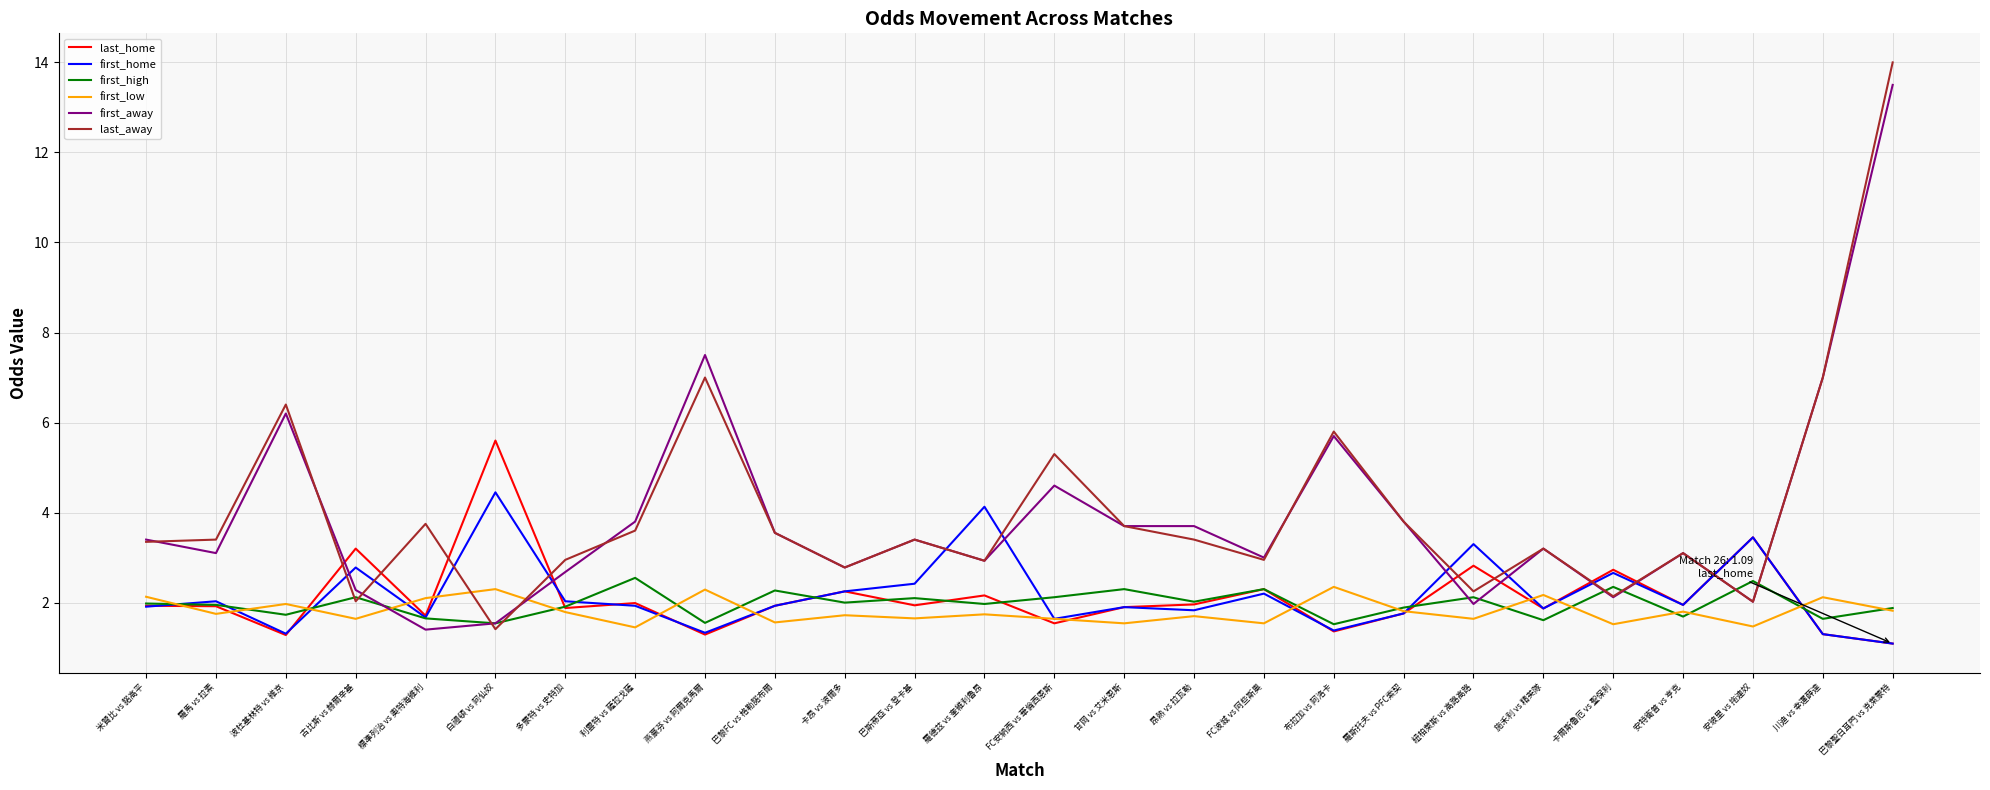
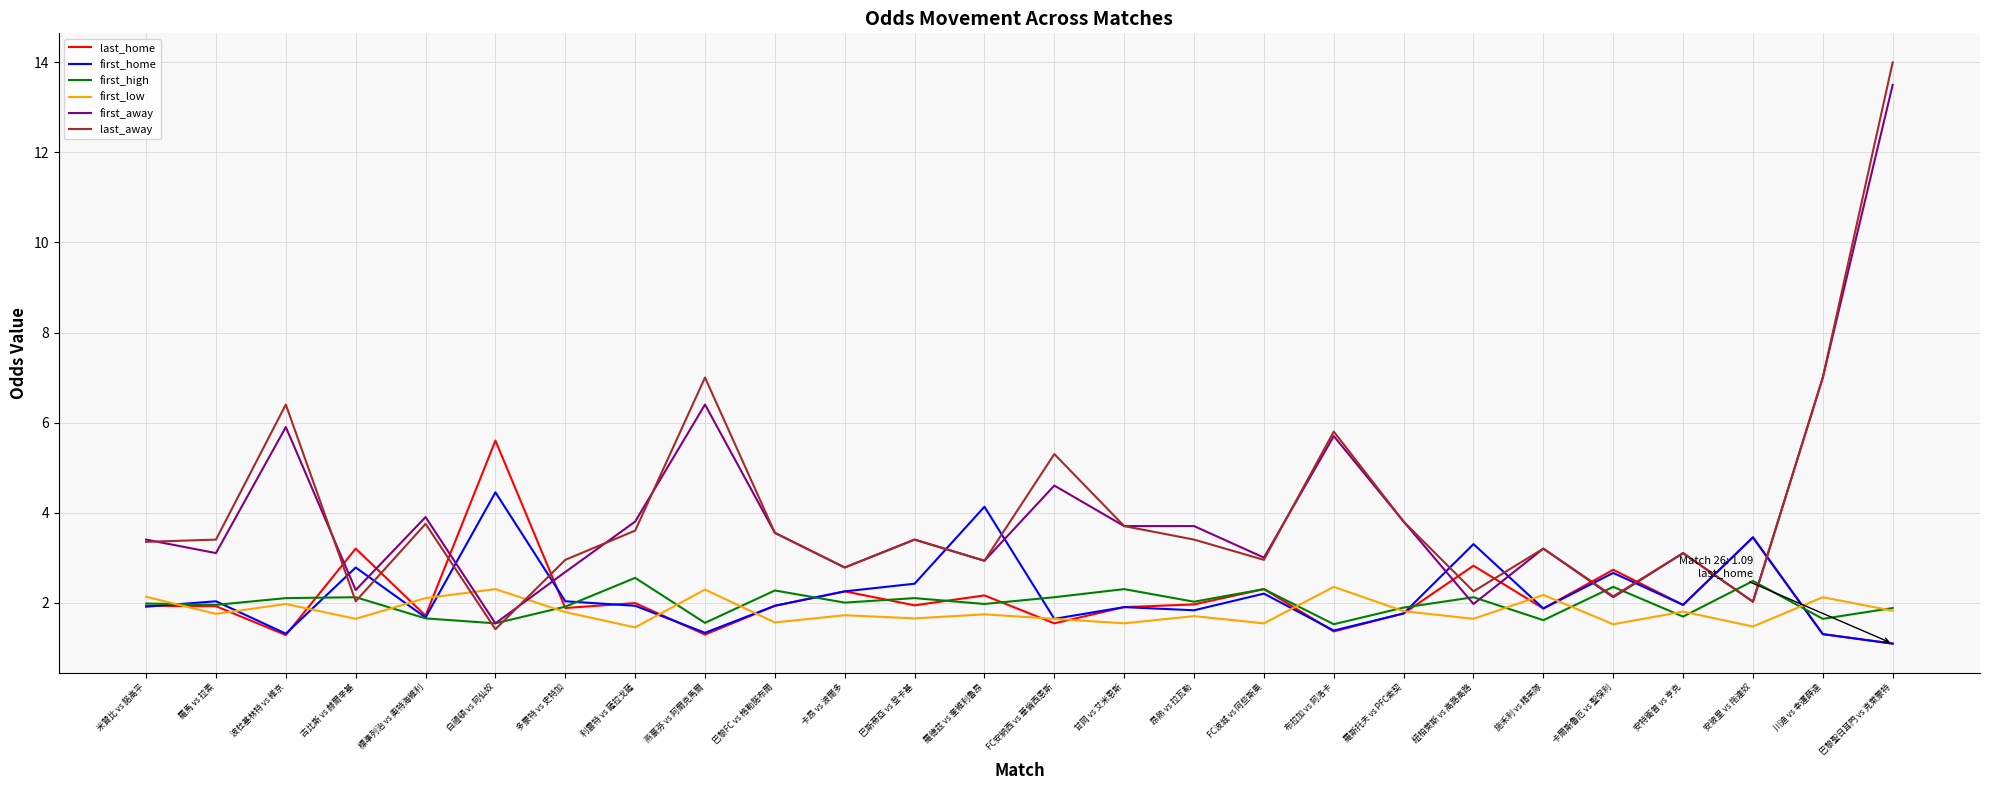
first_high, 波杜基林特 vs 維京: 1.7 -> 2.1
first_away, 波杜基林特 vs 維京: 6.2 -> 5.9
first_away, 標準列治 vs 奧特海維利: 1.4 -> 3.9
first_away, 燕豪芬 vs 阿爾克馬爾: 7.5 -> 6.4
